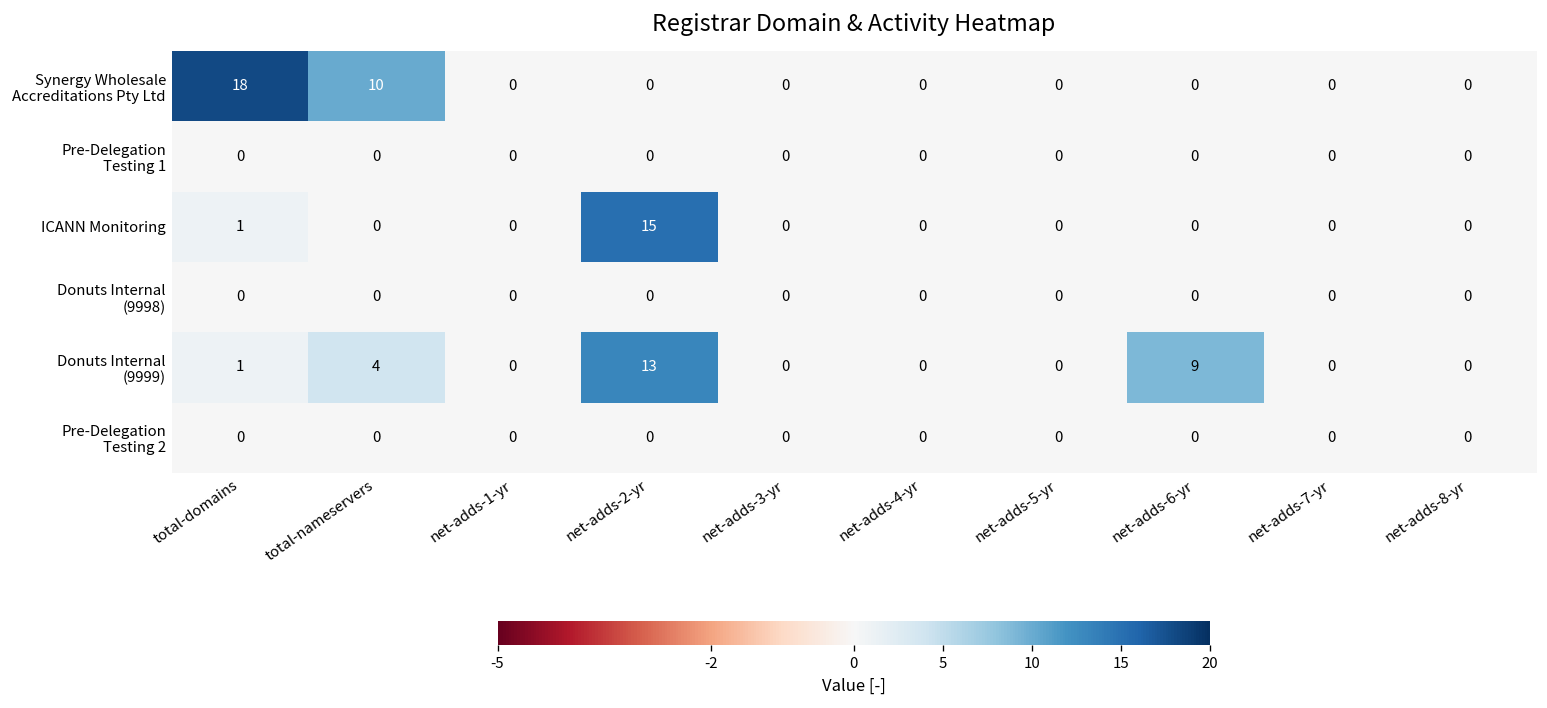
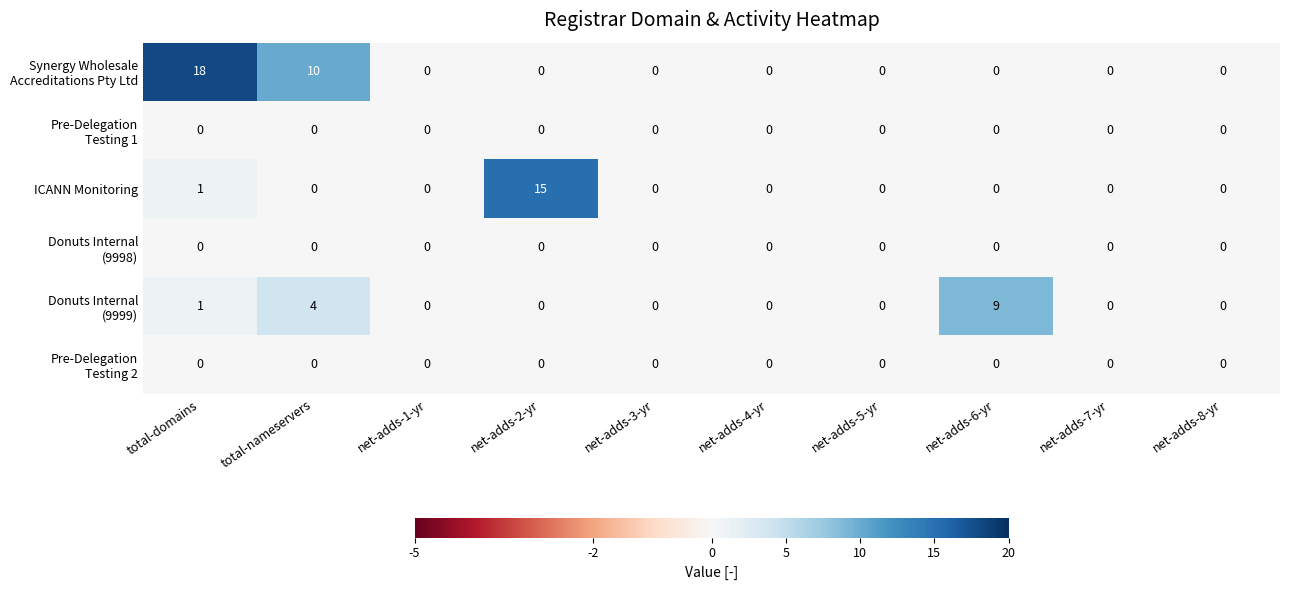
Donuts Internal (9999), net-adds-2-yr: 13 -> 0
